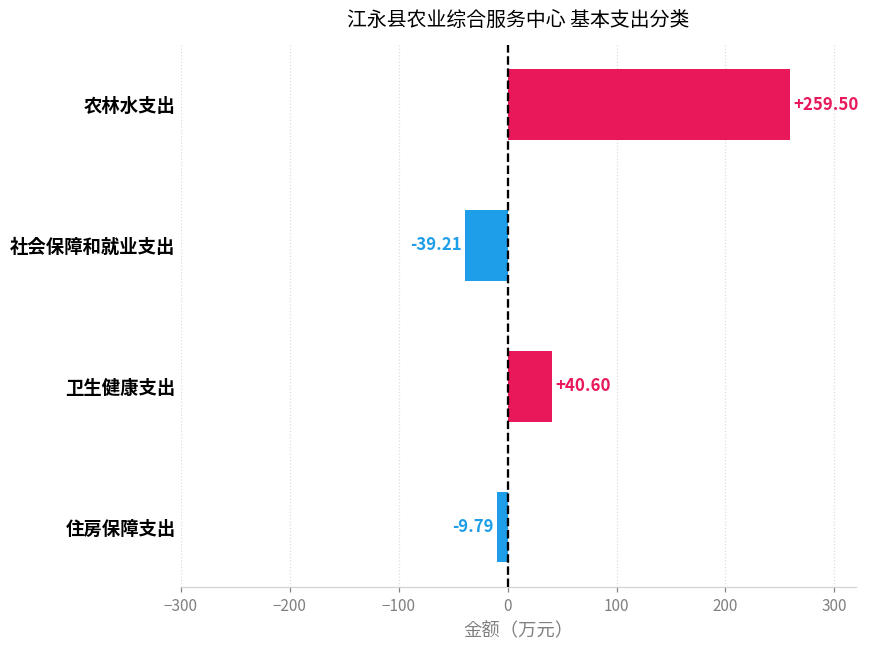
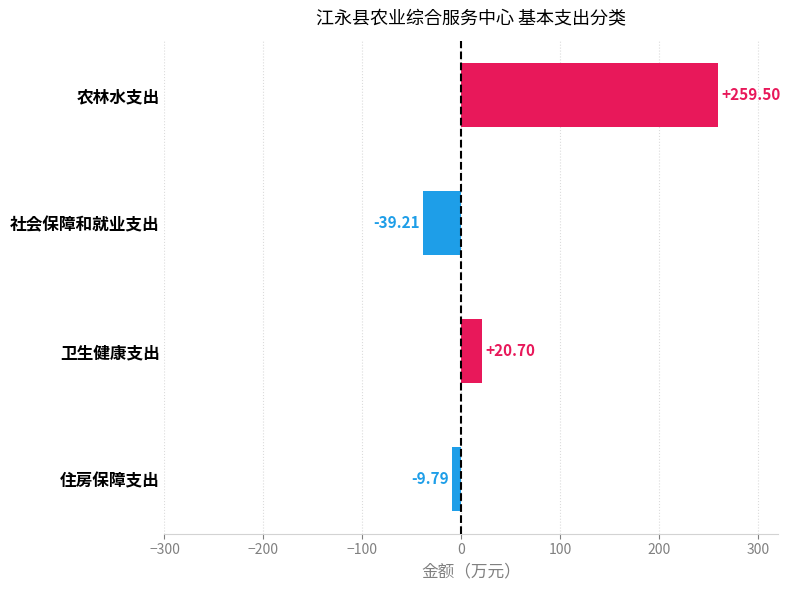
卫生健康支出: +40.60 -> +20.70
